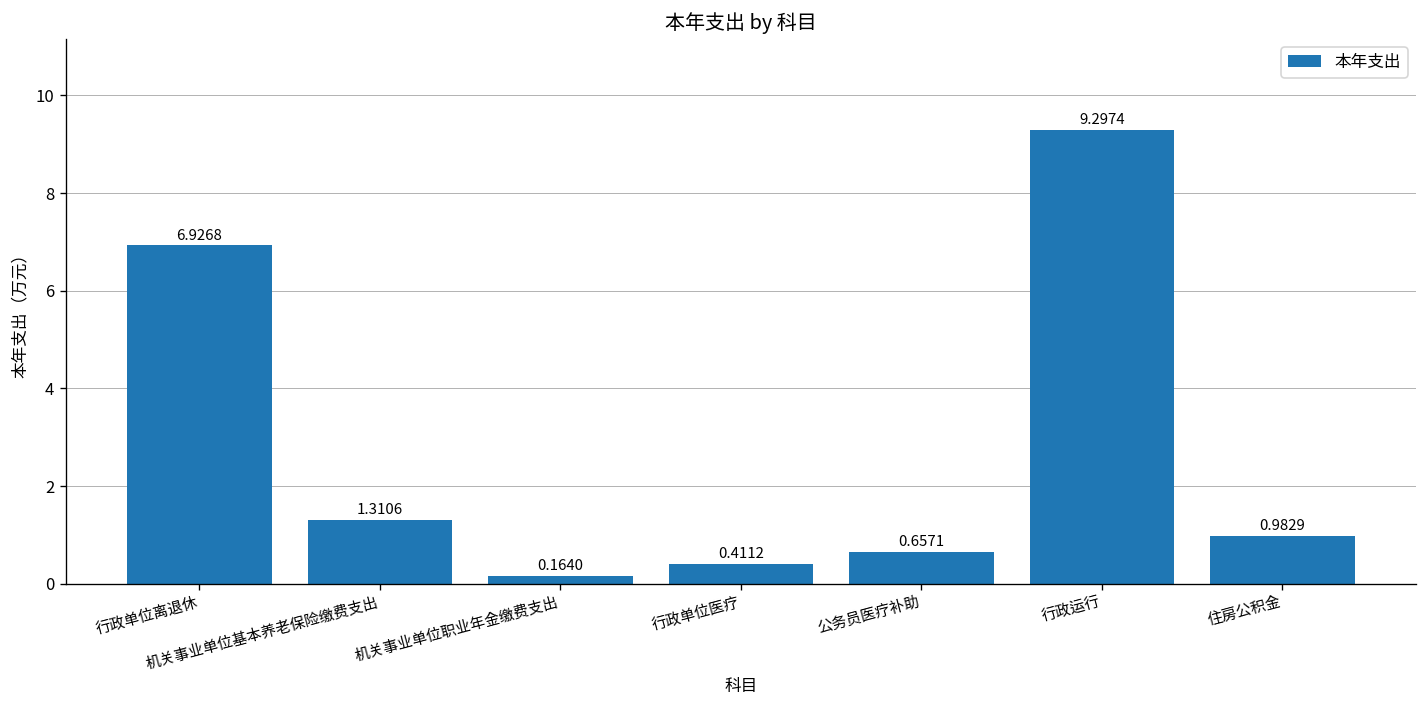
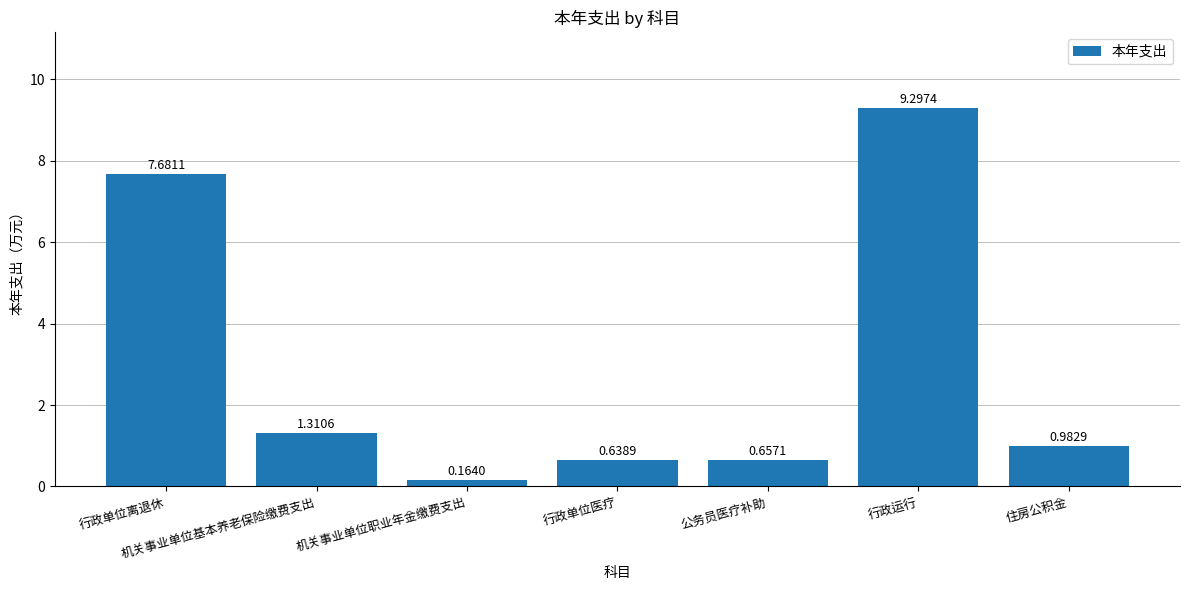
行政单位离退休: 6.9268 -> 7.6811
行政单位医疗: 0.4112 -> 0.6389
